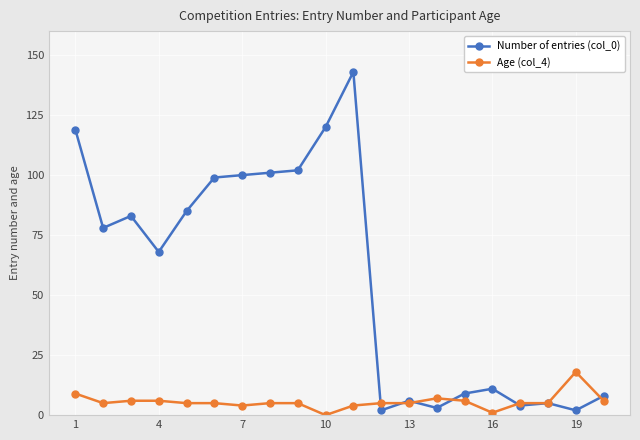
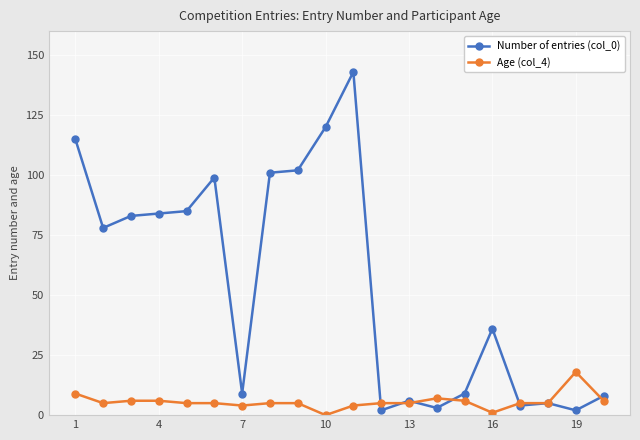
Number of entries (col_0), 1: 119 -> 115
Number of entries (col_0), 4: 68 -> 84
Number of entries (col_0), 7: 100 -> 9
Number of entries (col_0), 16: 11 -> 36
